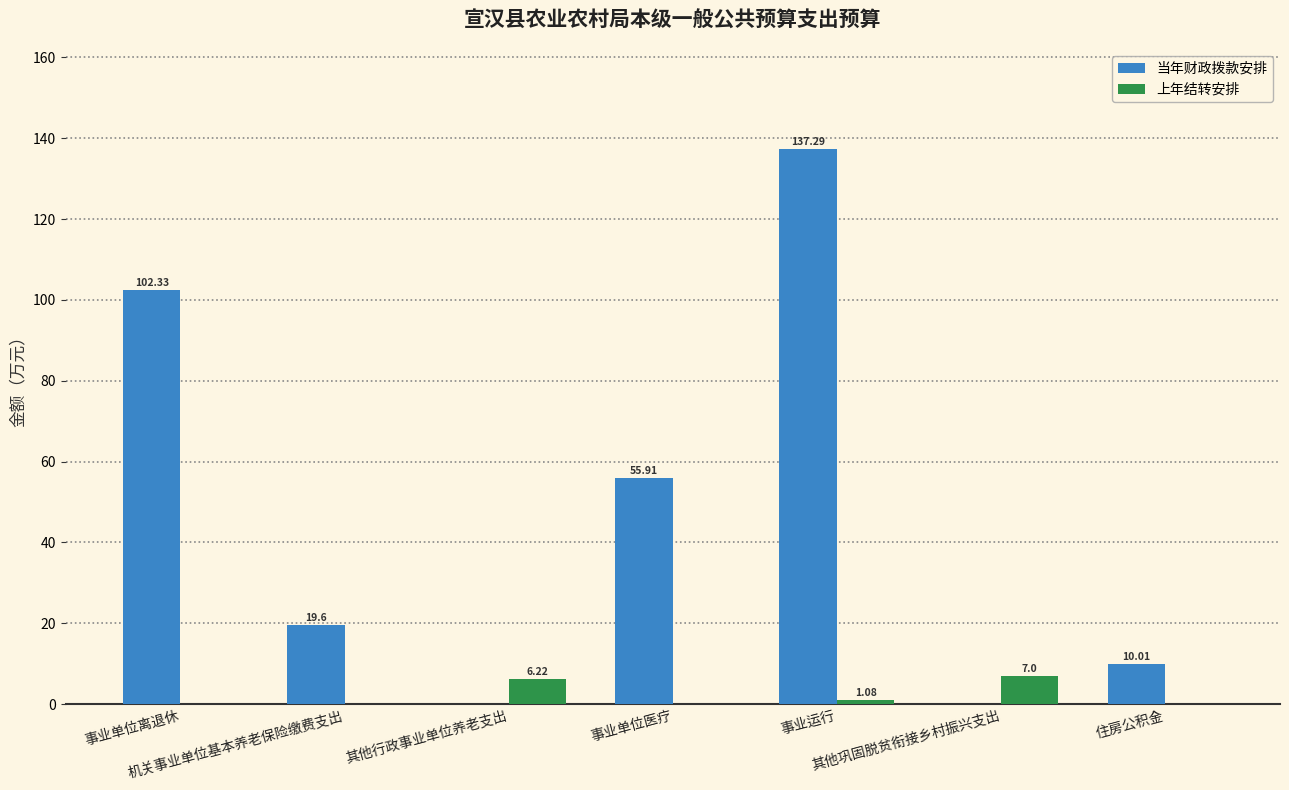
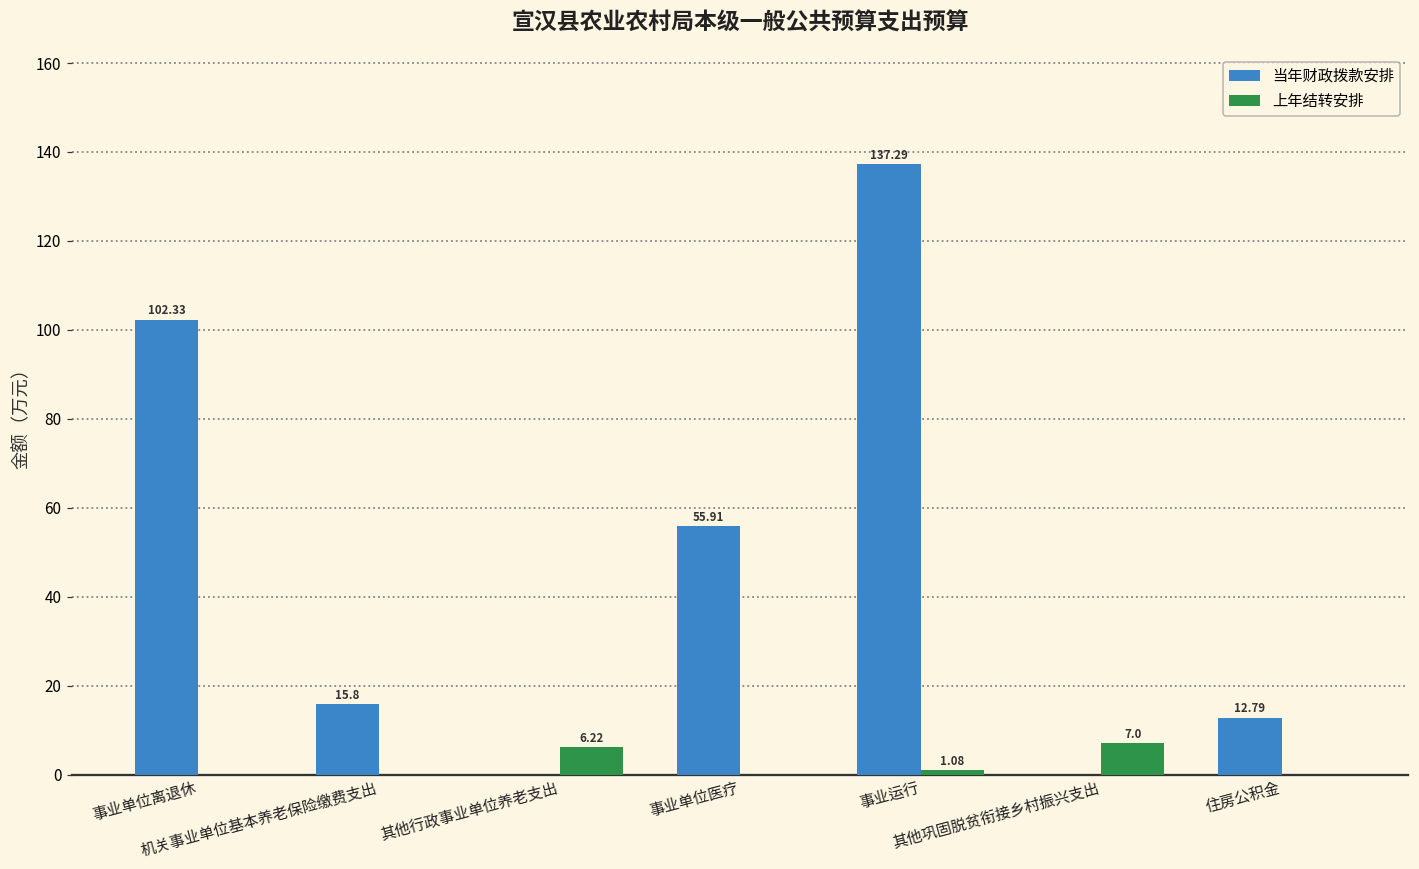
当年财政拨款安排, 机关事业单位基本养老保险缴费支出: 19.6 -> 15.8
当年财政拨款安排, 住房公积金: 10.01 -> 12.79
